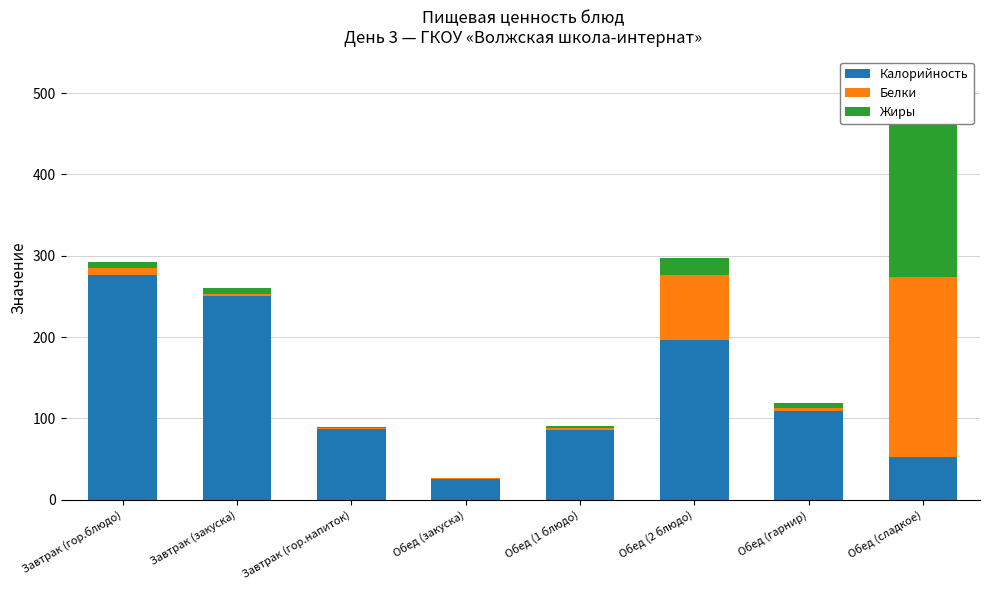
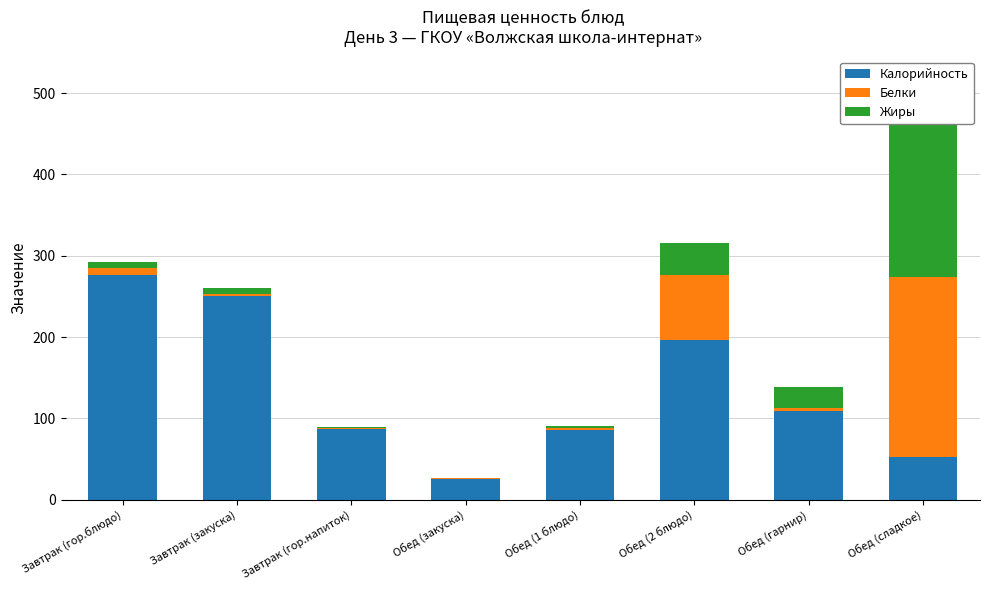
Жиры, Обед (2 блюдо): 20 -> 40
Жиры, Обед (гарнир): 10 -> 30
